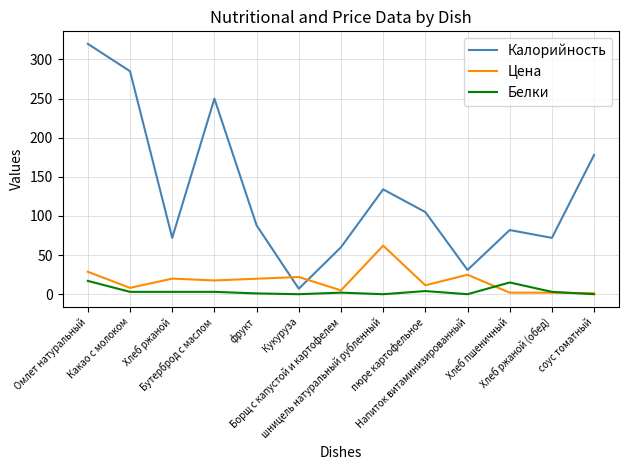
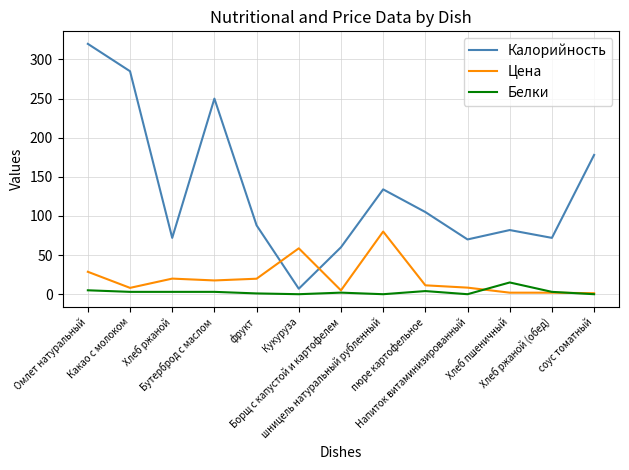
Белки, Омлет натуральный: 20 -> 10
Цена, Кукуруза: 20 -> 60
Цена, шницель натуральный рубленный: 60 -> 80
Калорийность, Напиток витаминизированный: 30 -> 70
Цена, Напиток витаминизированный: 20 -> 10
